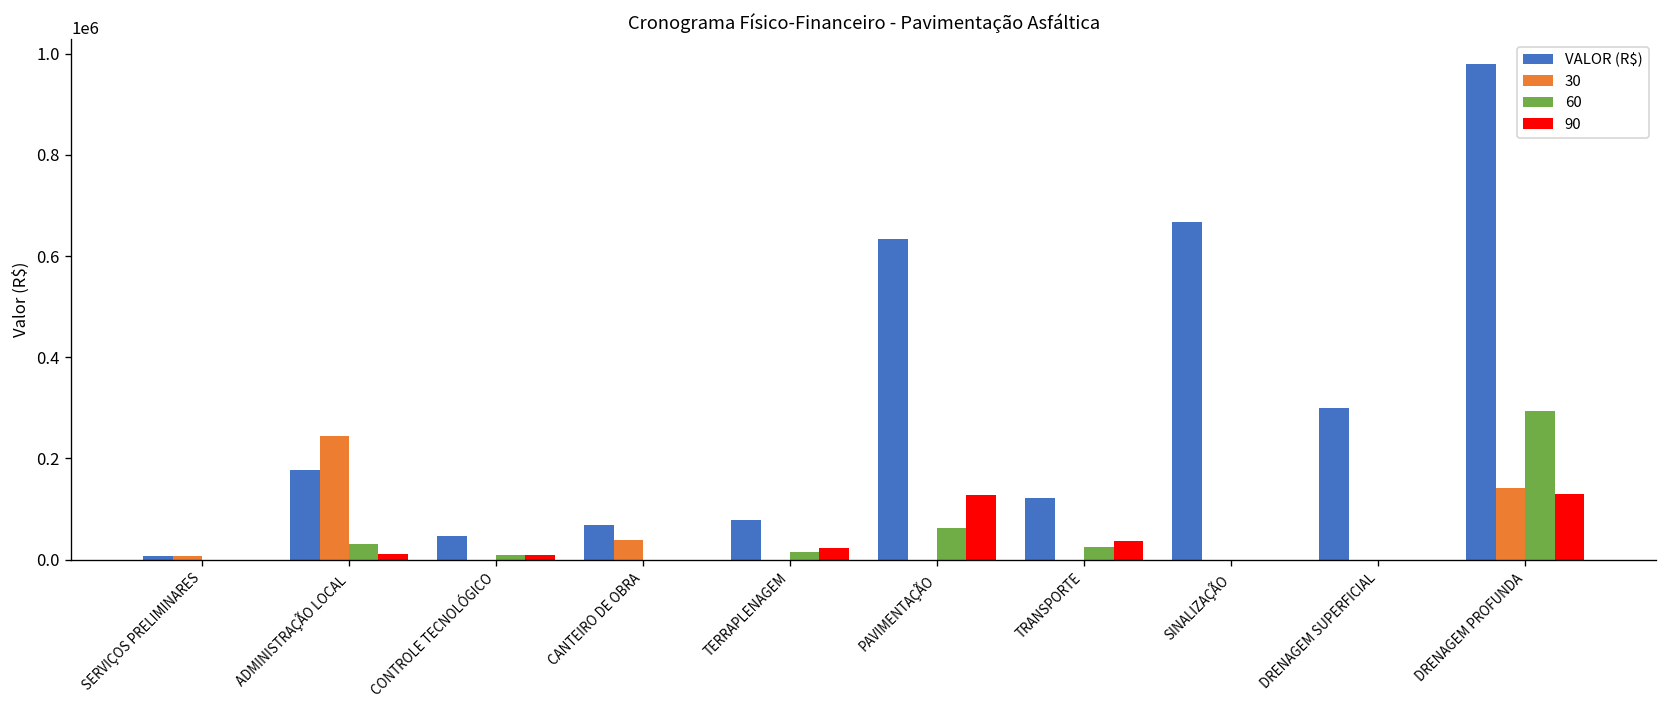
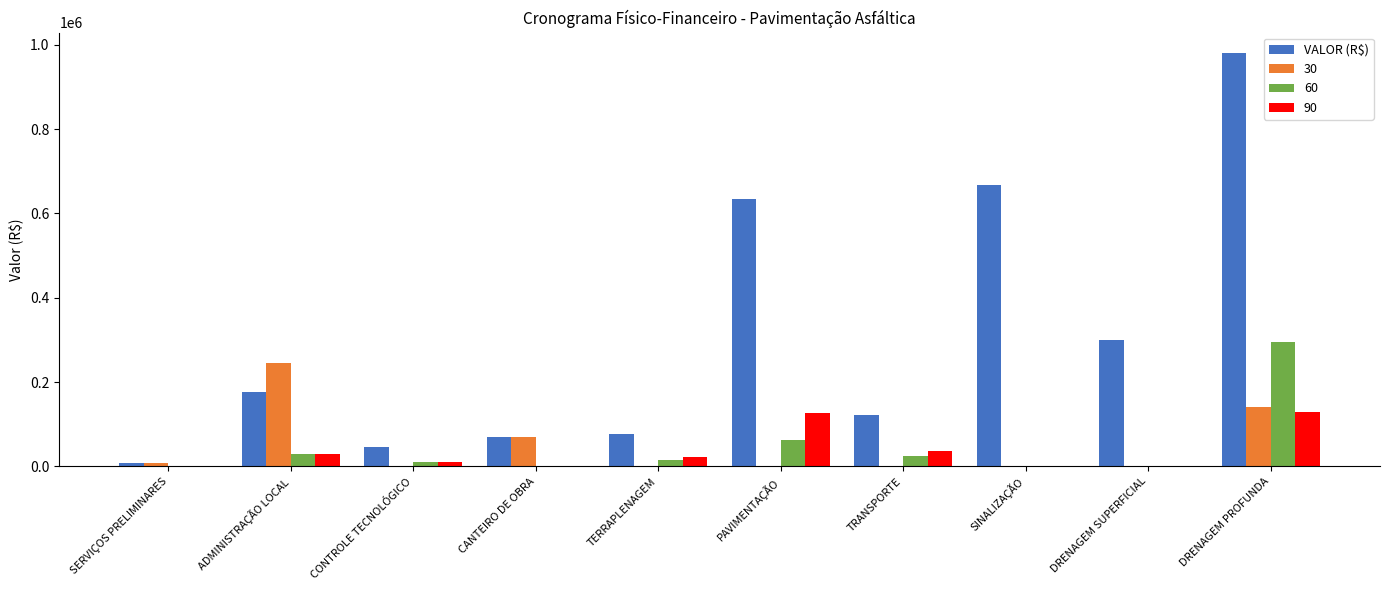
90, ADMINISTRAÇÃO LOCAL: 10000 -> 30000
30, CANTEIRO DE OBRA: 40000 -> 70000
